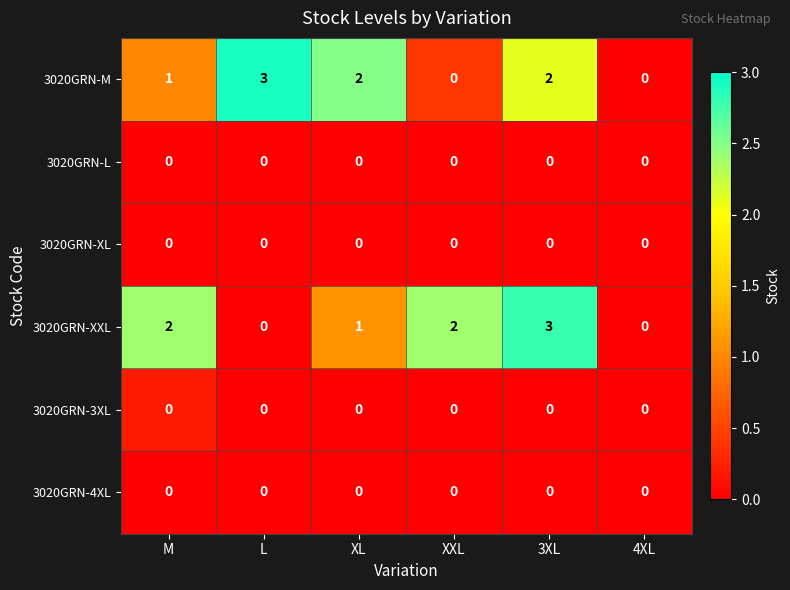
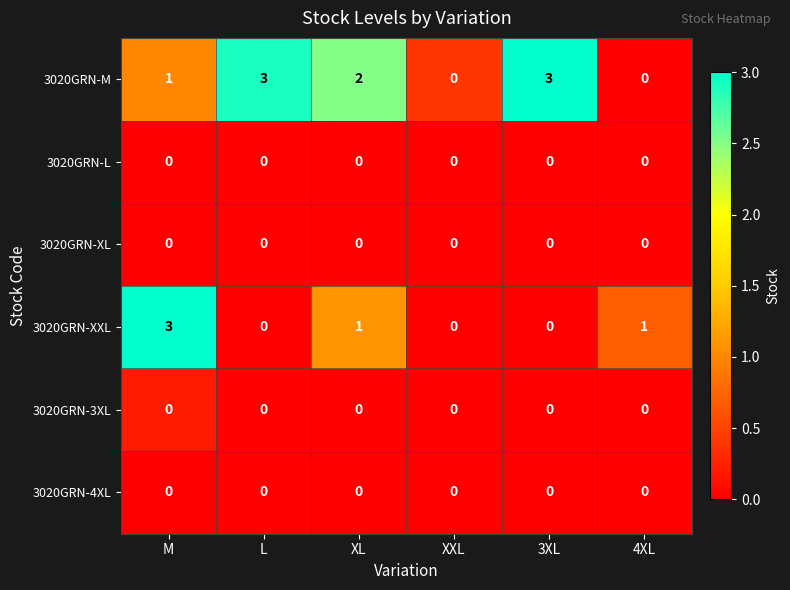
3020GRN-M, 3XL: 2 -> 3
3020GRN-XXL, M: 2 -> 3
3020GRN-XXL, XXL: 2 -> 0
3020GRN-XXL, 3XL: 3 -> 0
3020GRN-XXL, 4XL: 0 -> 1
